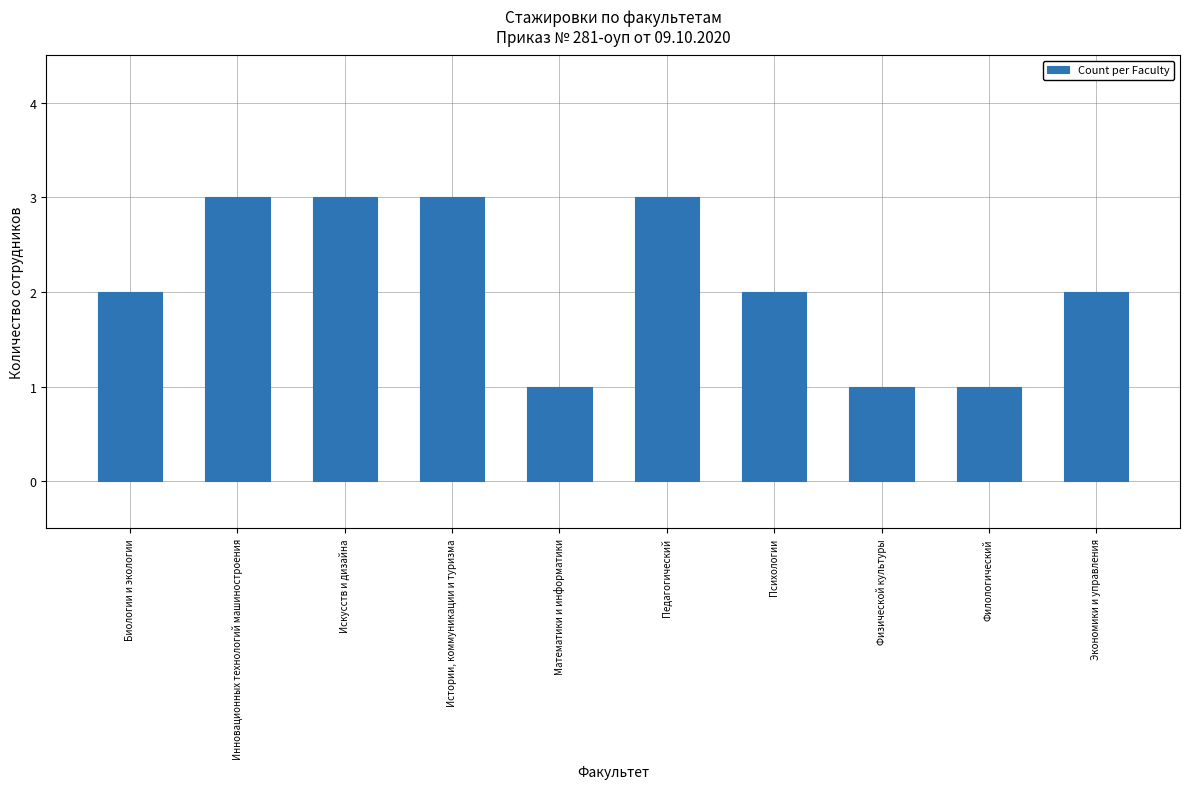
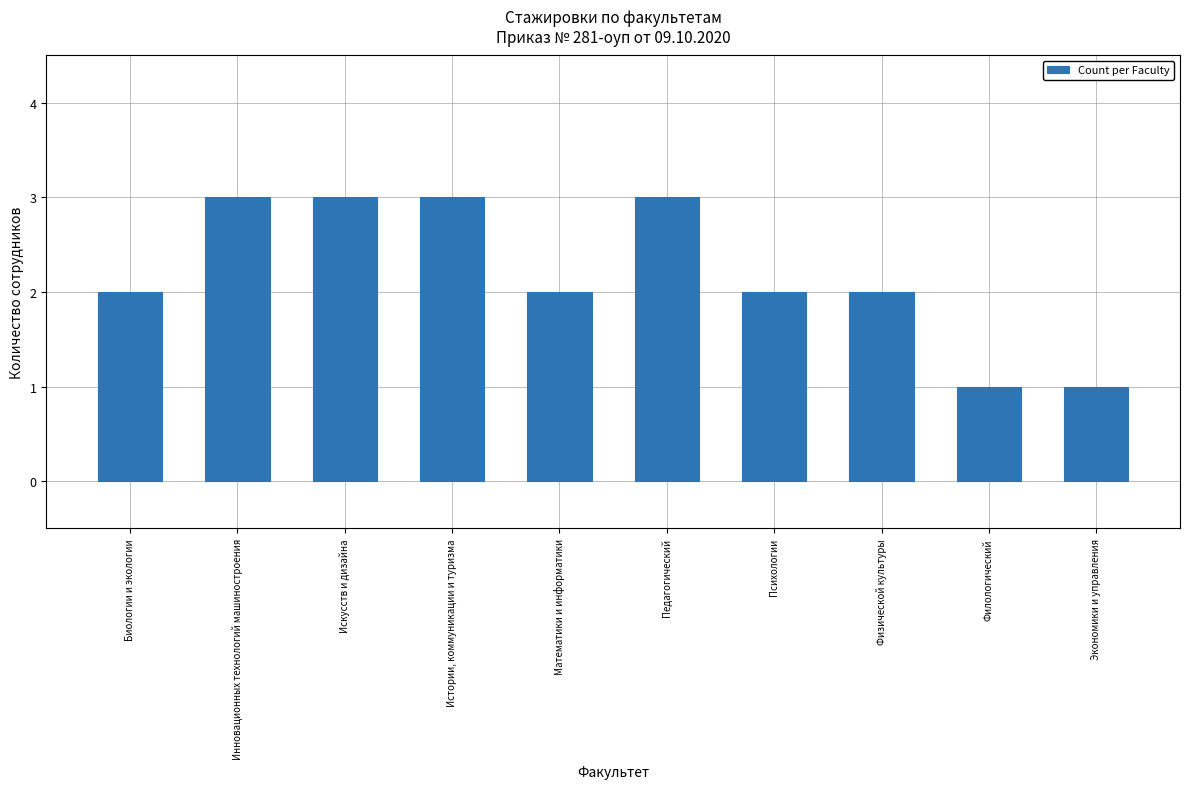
Математики и информатики: 1 -> 2
Физической культуры: 1 -> 2
Экономики и управления: 2 -> 1
